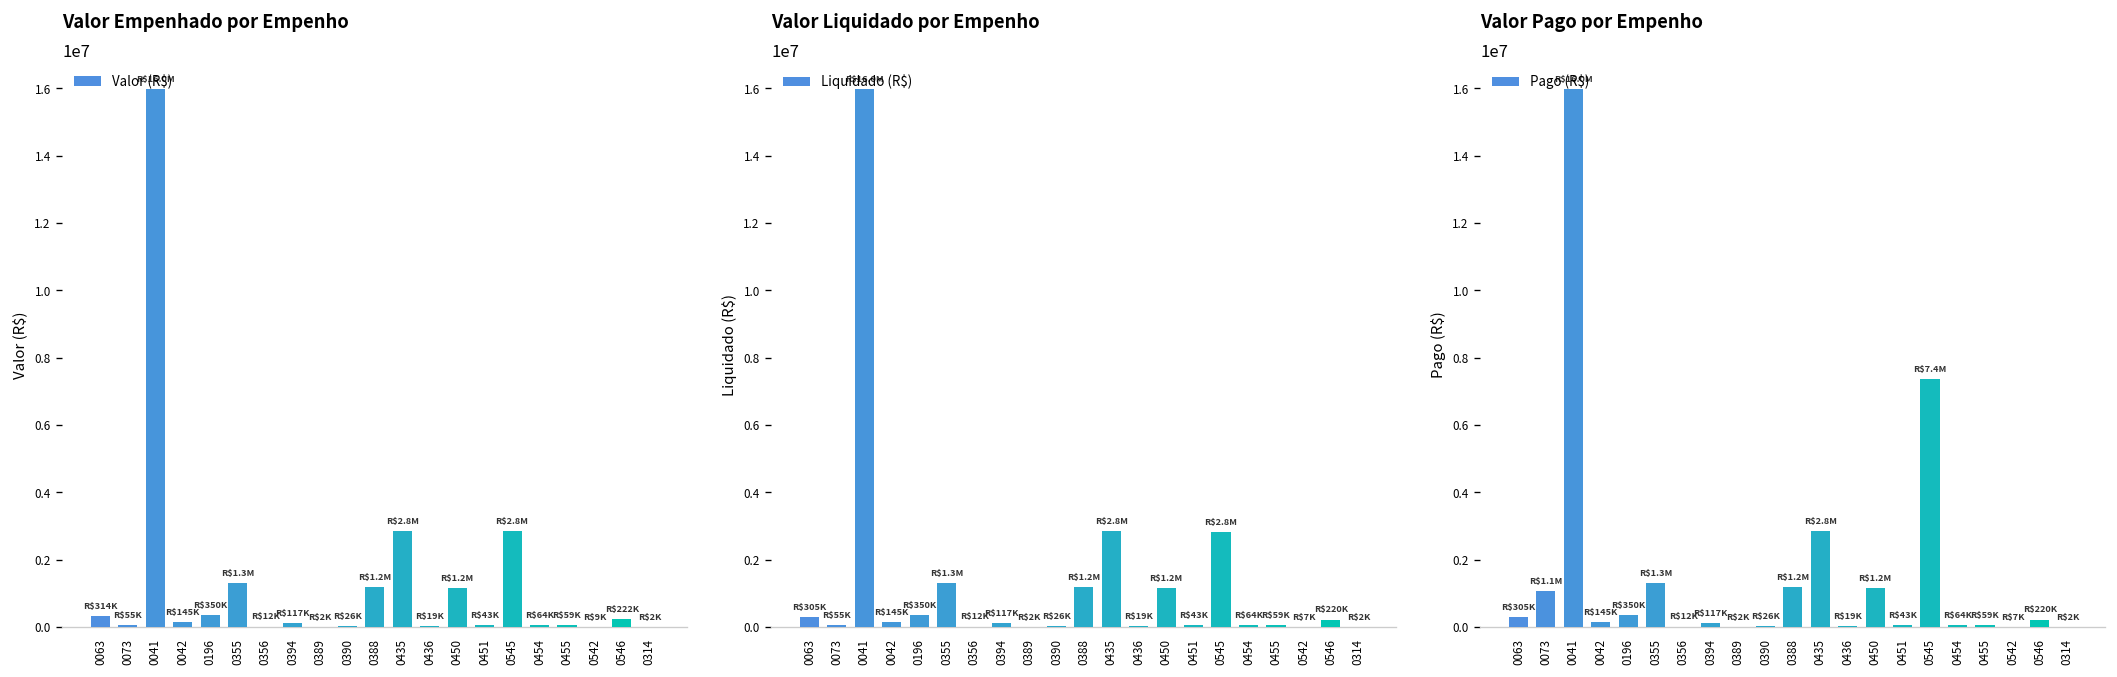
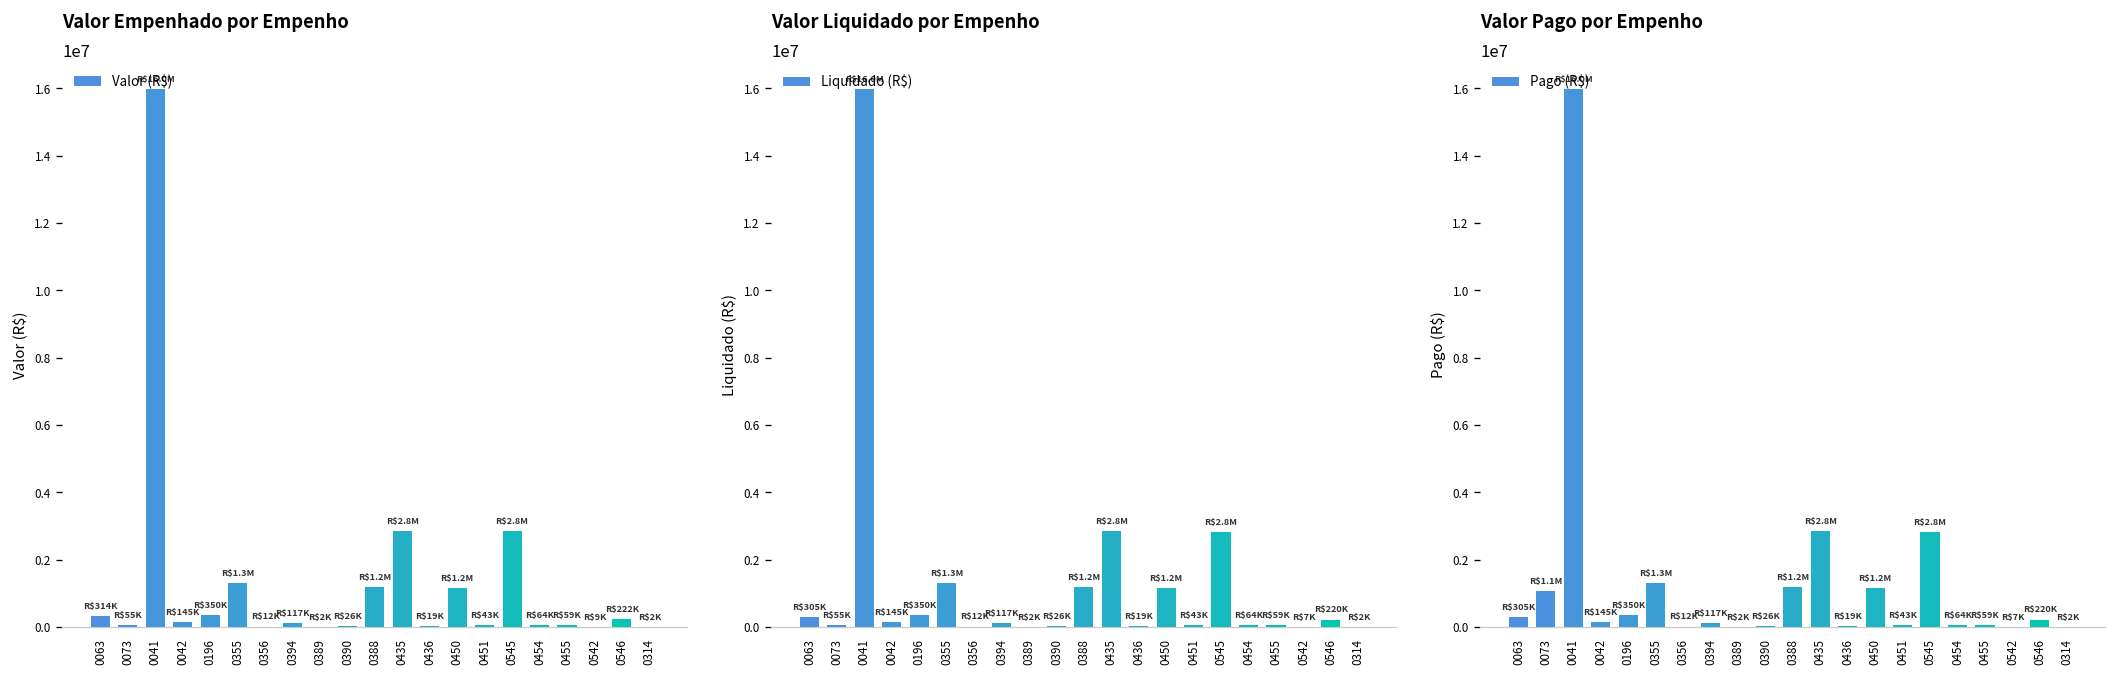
Valor Pago por Empenho, 0545: $7.4M -> $2.8M
